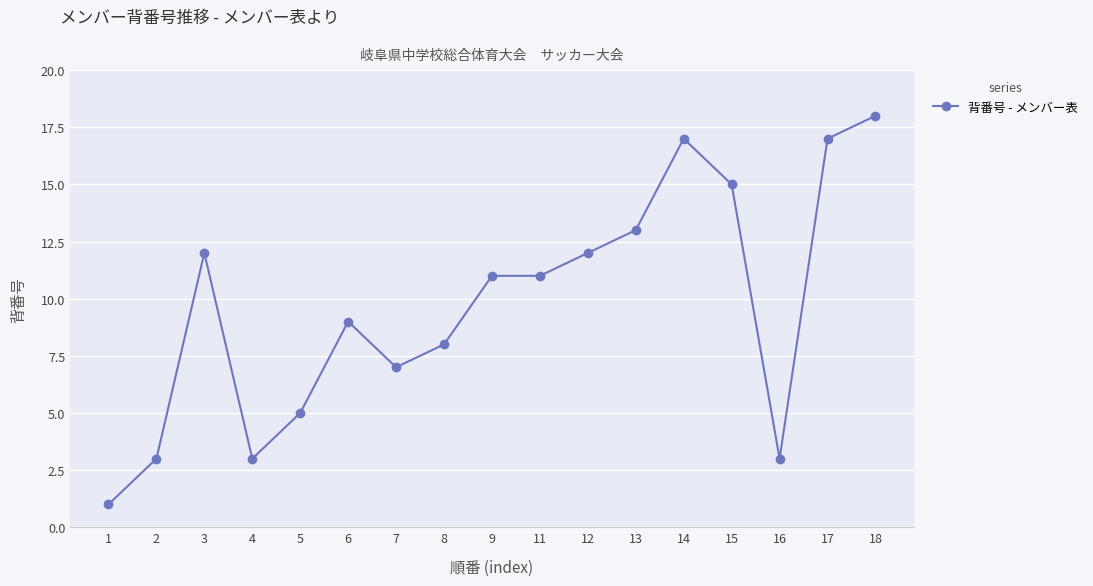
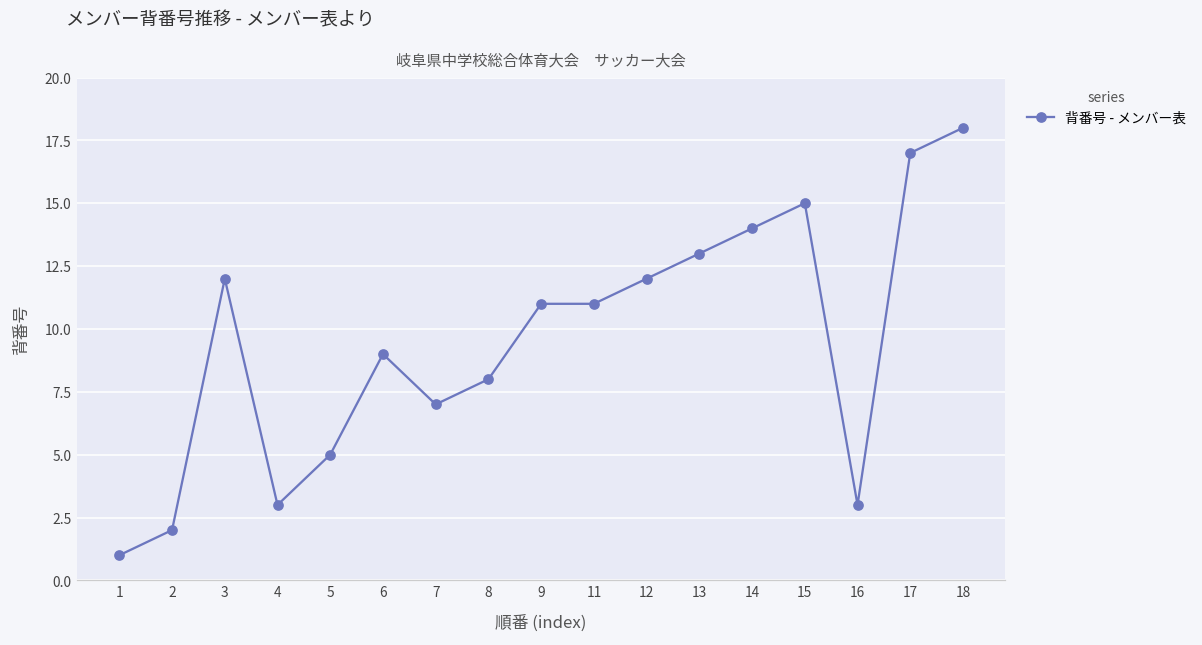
2: 3 -> 2
14: 17 -> 14
